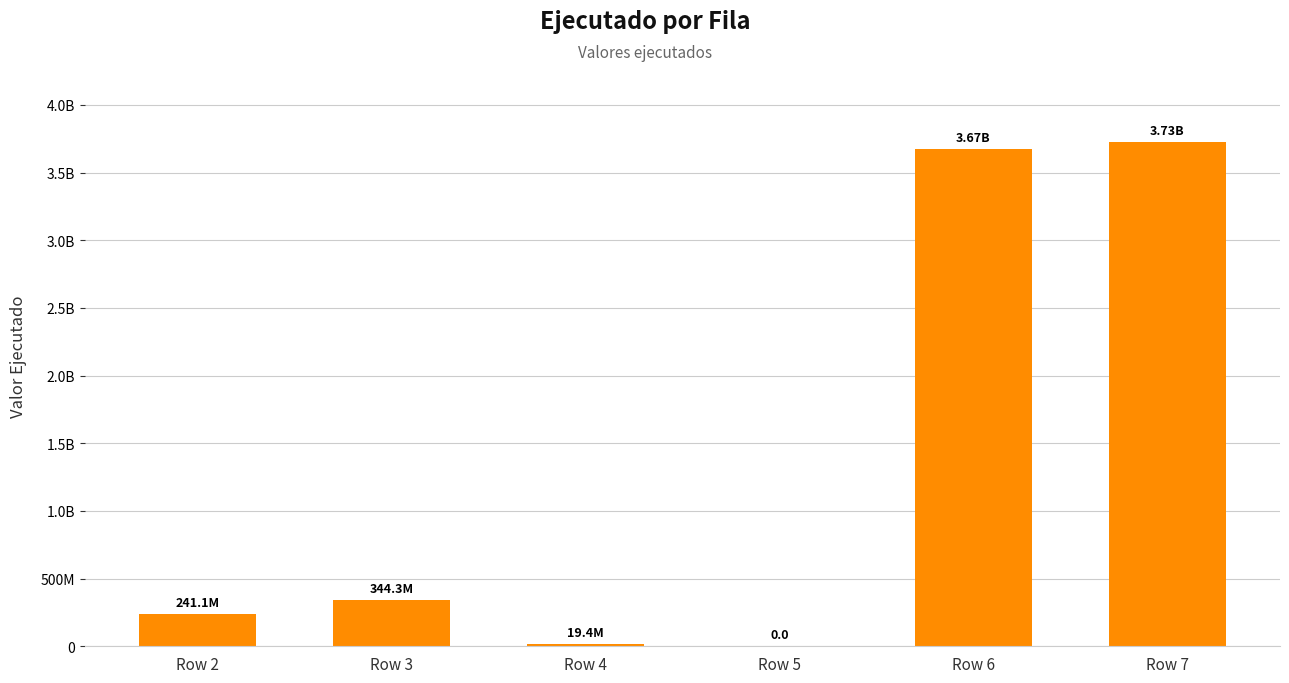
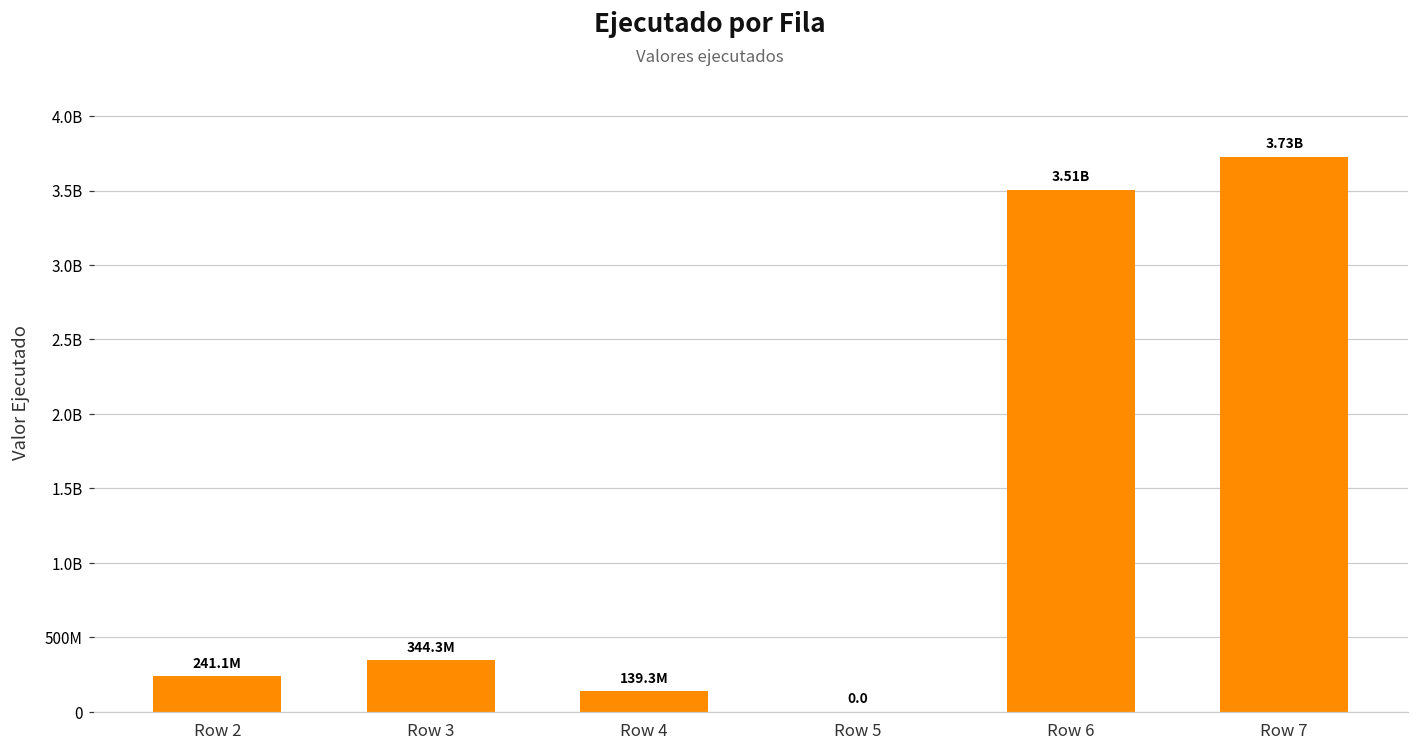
Row 4: 19.4M -> 139.3M
Row 6: 3.67B -> 3.51B
